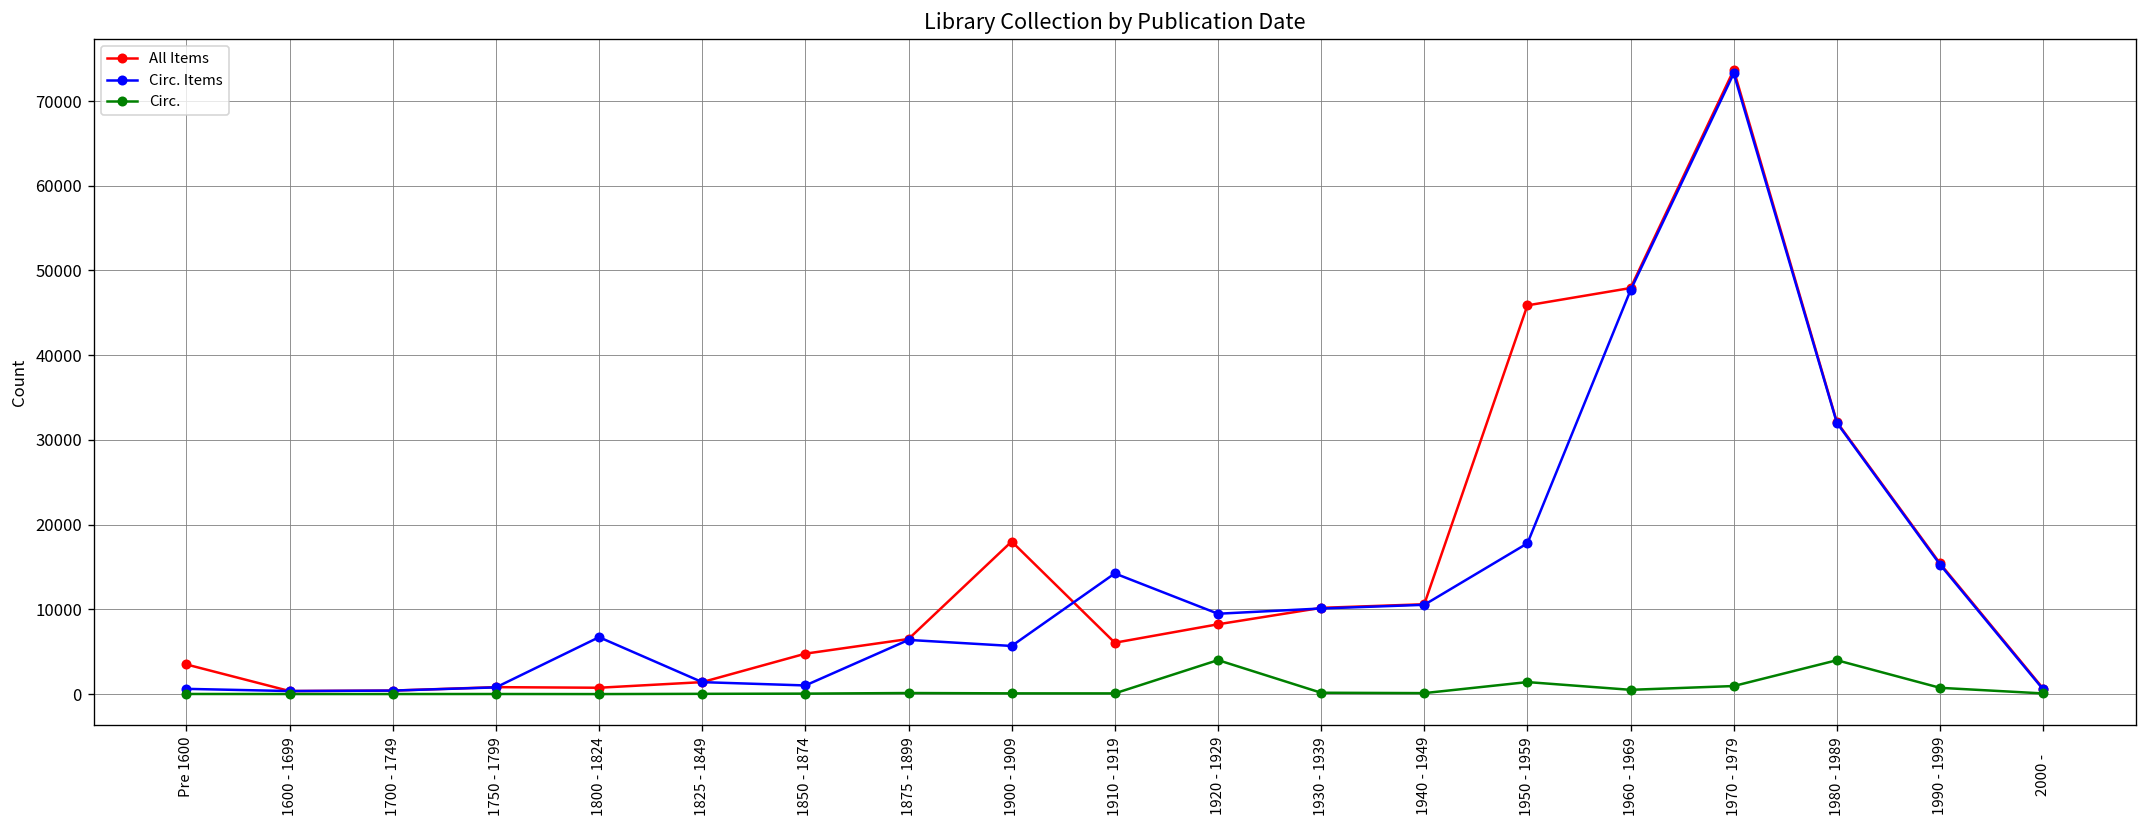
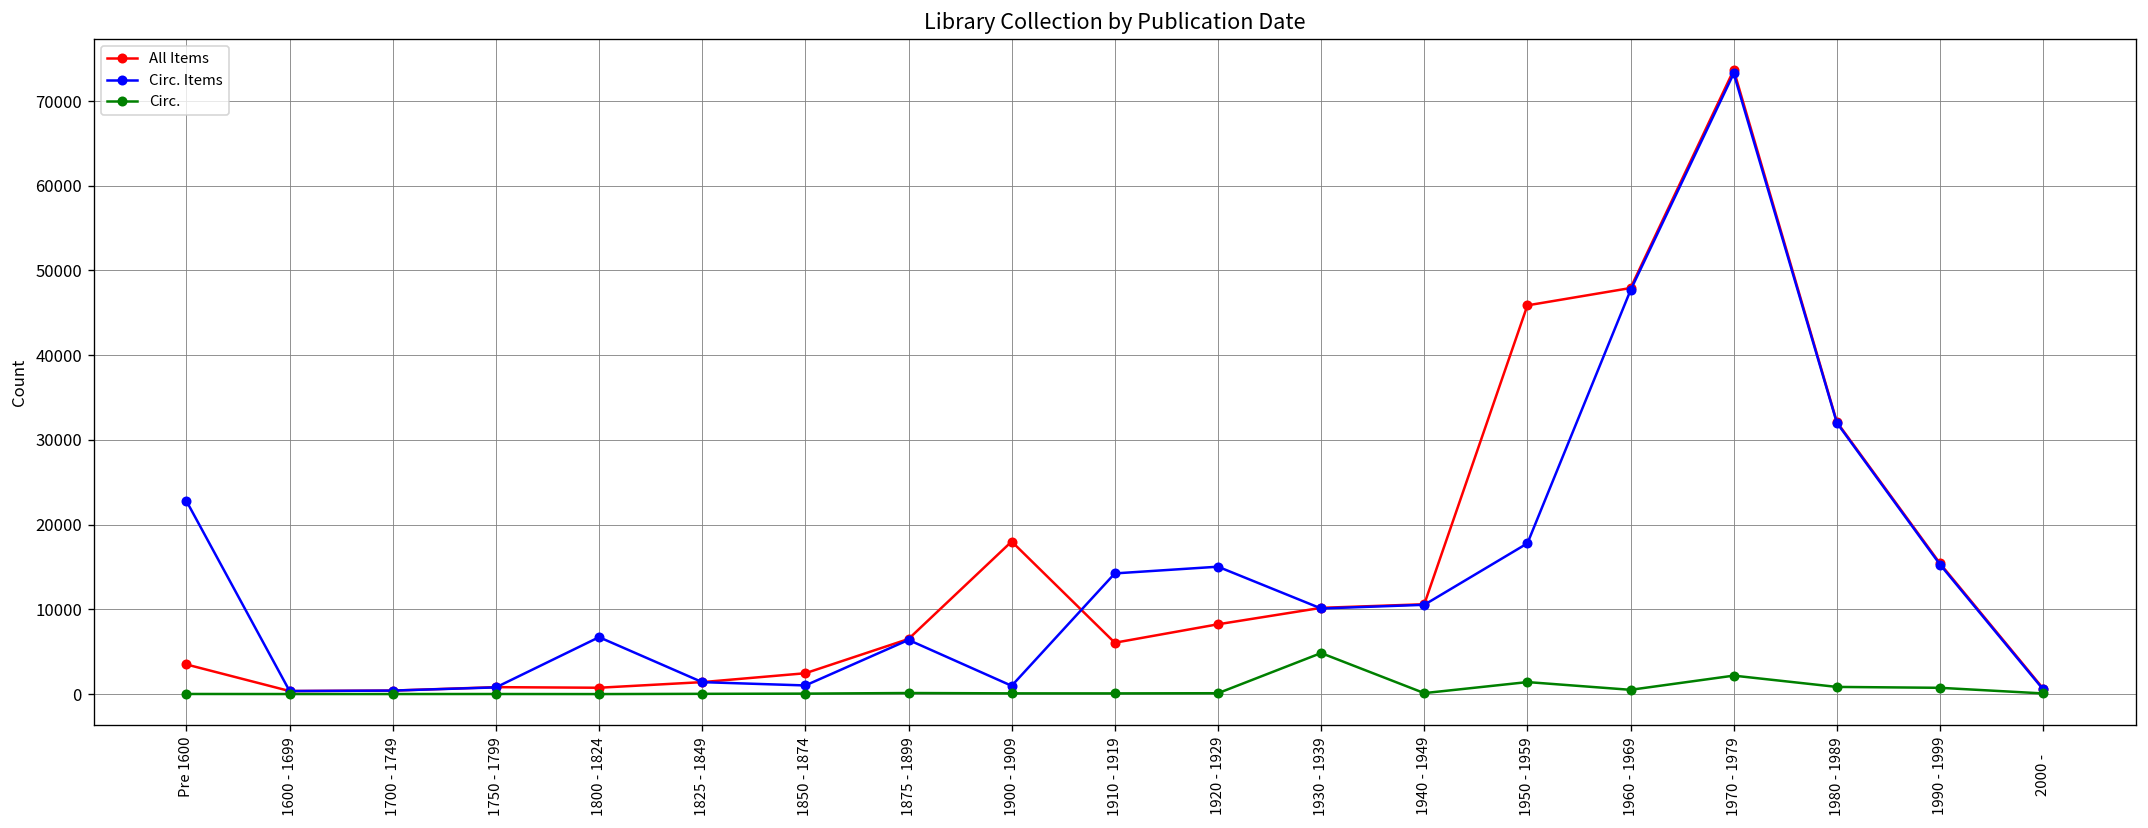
Circ. Items, Pre 1600: 1000 -> 23000
All Items, 1850 - 1874: 5000 -> 2000
Circ. Items, 1900 - 1909: 6000 -> 1000
Circ. Items, 1920 - 1929: 9000 -> 15000
Circ., 1920 - 1929: 4000 -> 0
Circ., 1930 - 1939: 0 -> 5000
Circ., 1970 - 1979: 1000 -> 2000
Circ., 1980 - 1989: 4000 -> 1000
